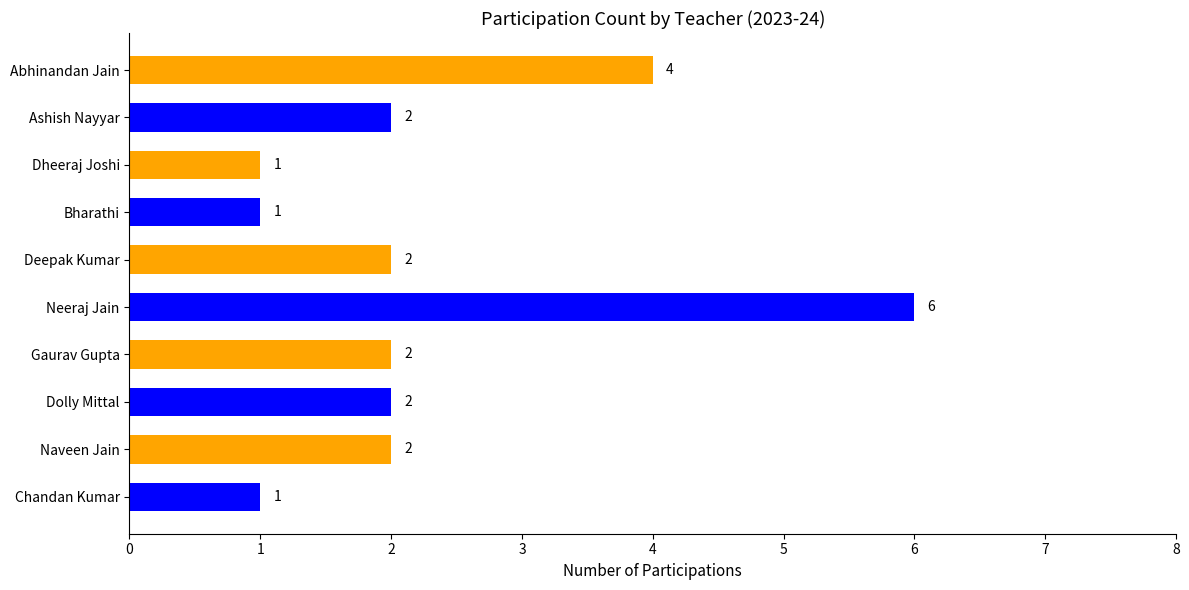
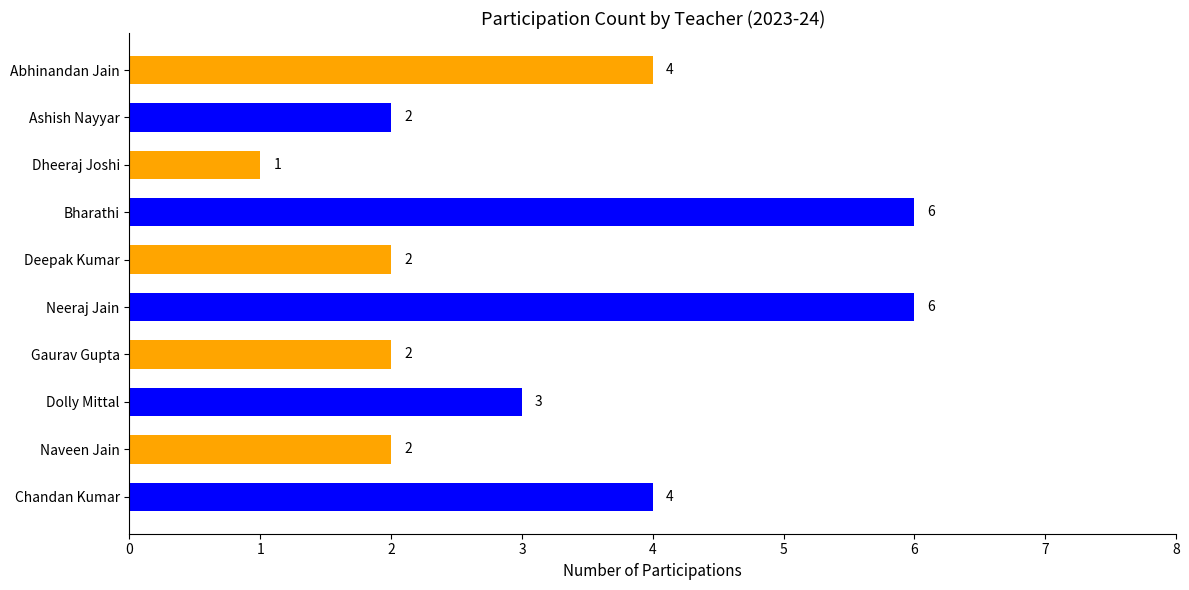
Bharathi: 1 -> 6
Dolly Mittal: 2 -> 3
Chandan Kumar: 1 -> 4
